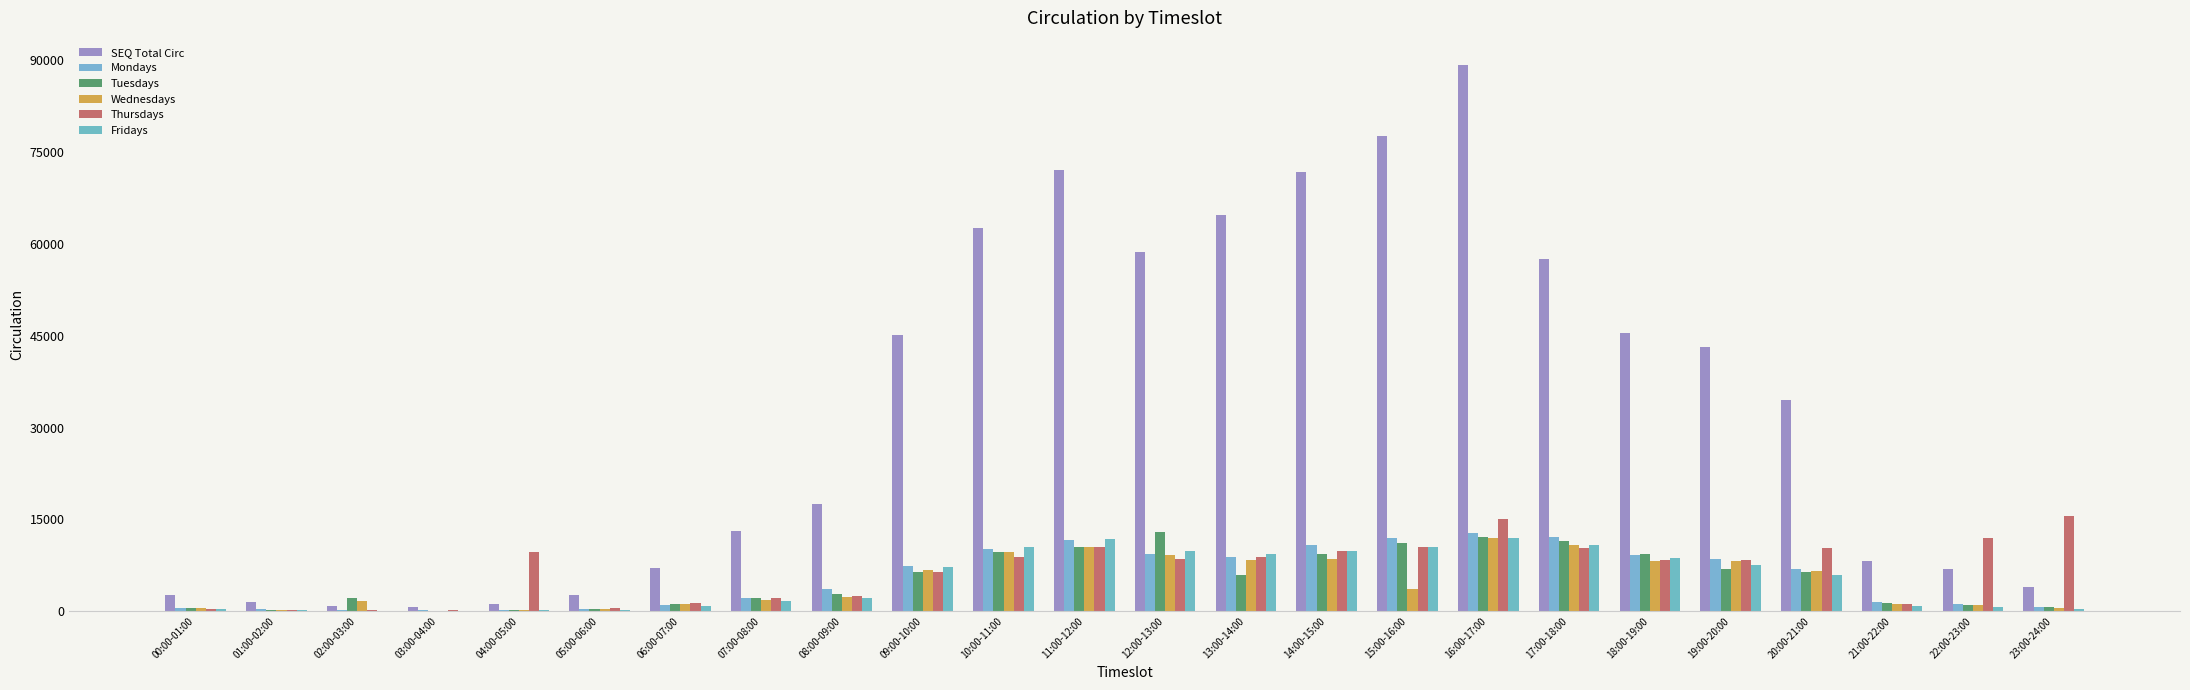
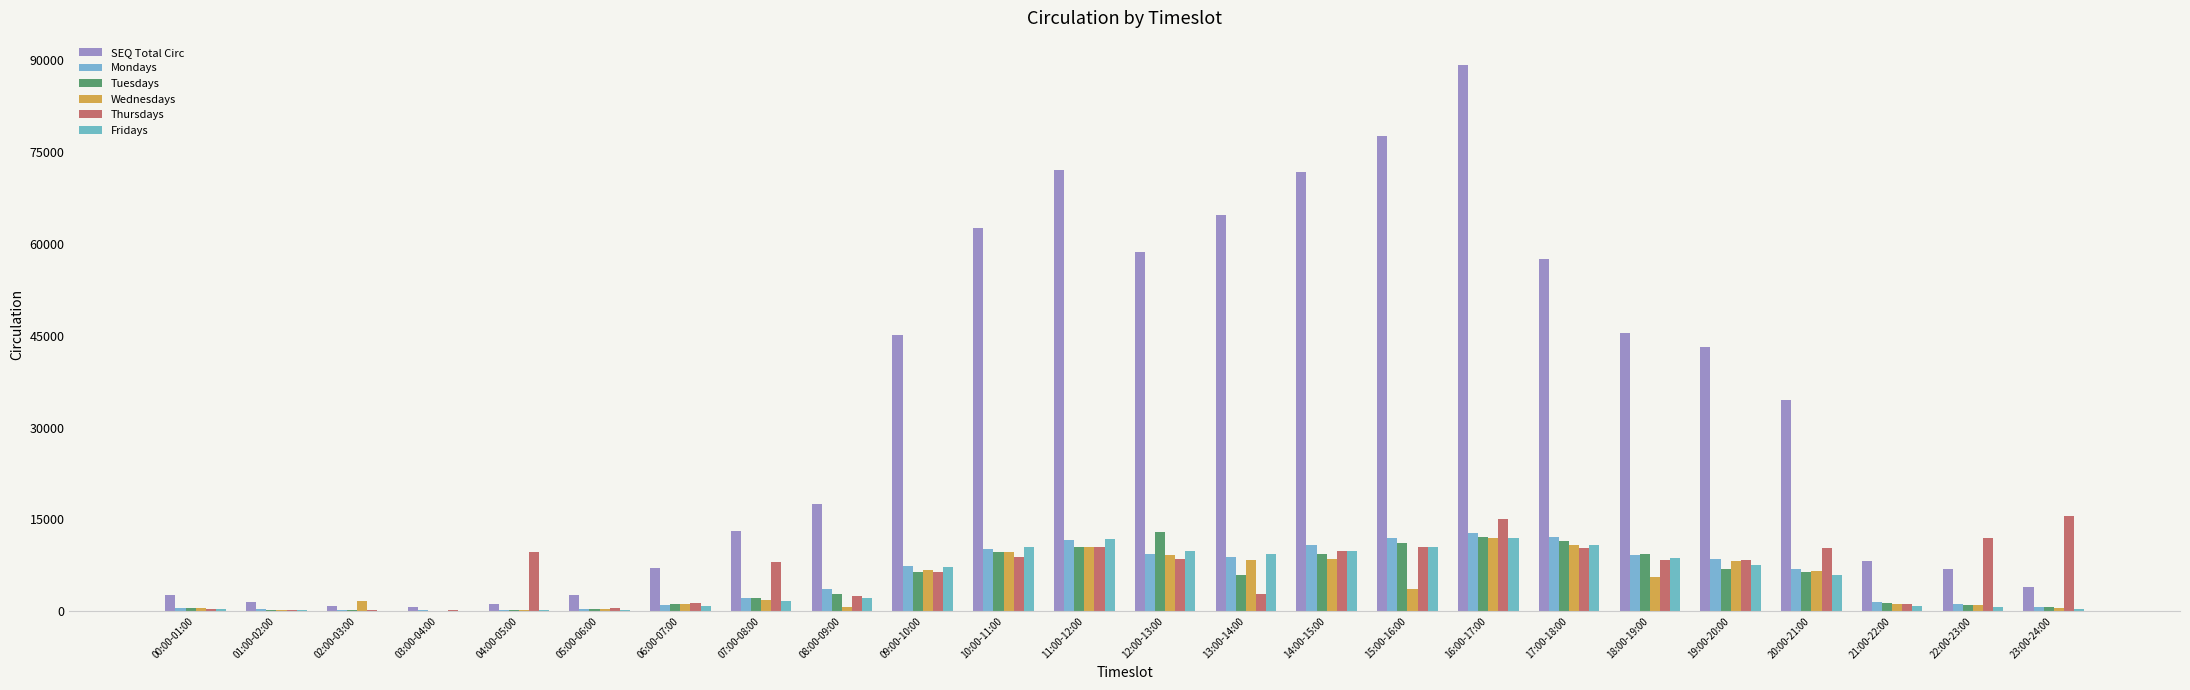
Tuesdays, 02:00-03:00: 2000 -> 0
Thursdays, 07:00-08:00: 2000 -> 8000
Wednesdays, 08:00-09:00: 2000 -> 1000
Thursdays, 13:00-14:00: 9000 -> 3000
Wednesdays, 18:00-19:00: 8000 -> 6000
